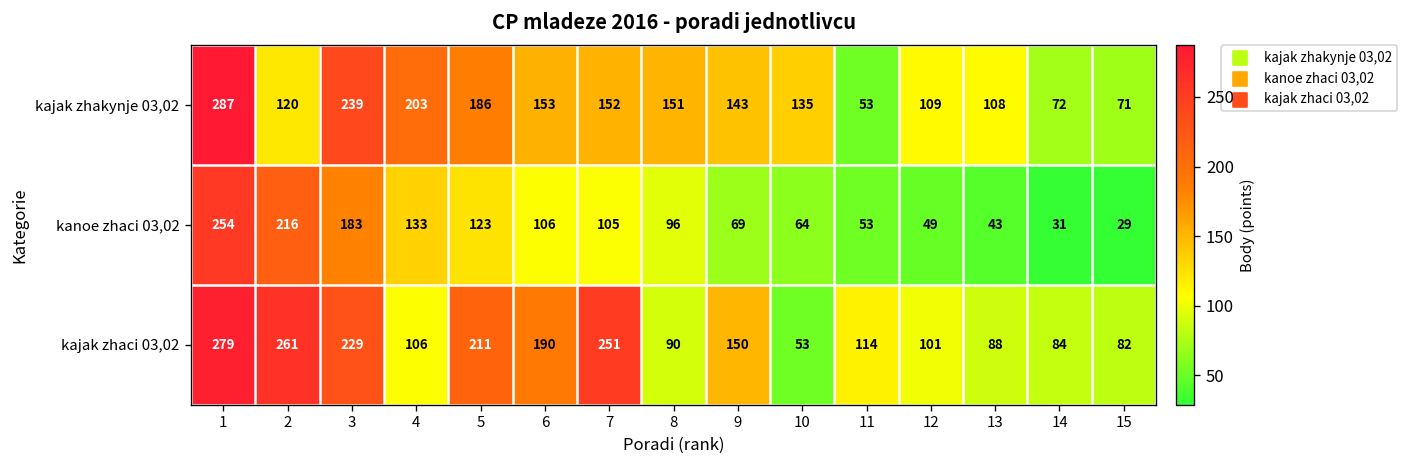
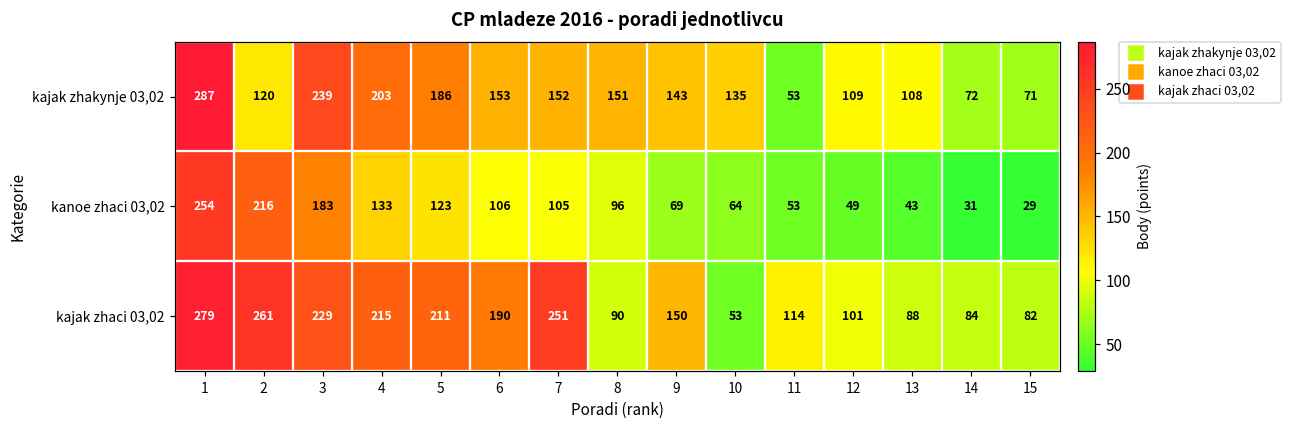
kajak zhaci 03,02, 4: 106 -> 215
